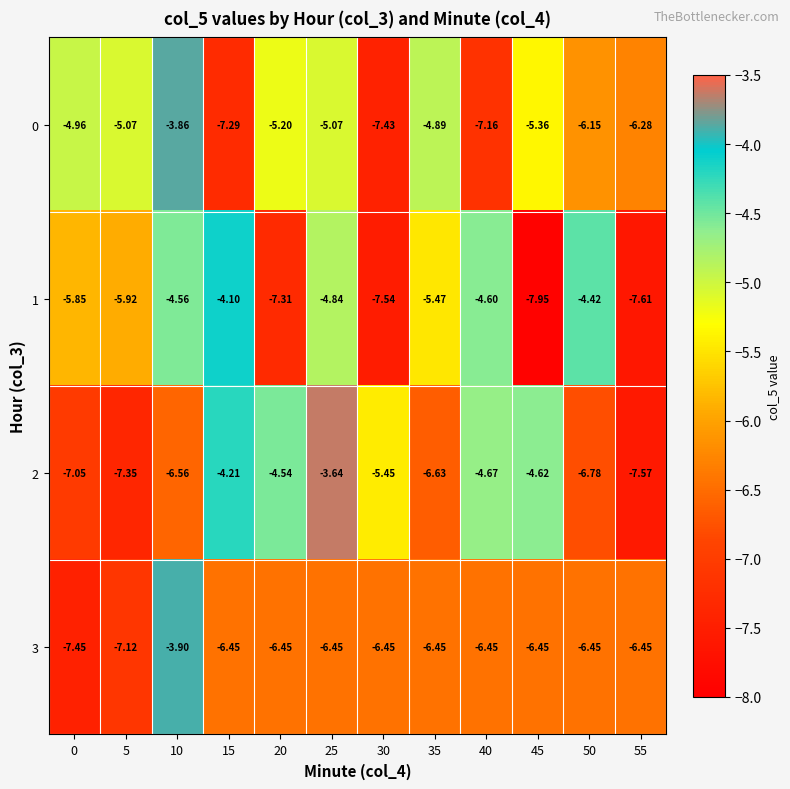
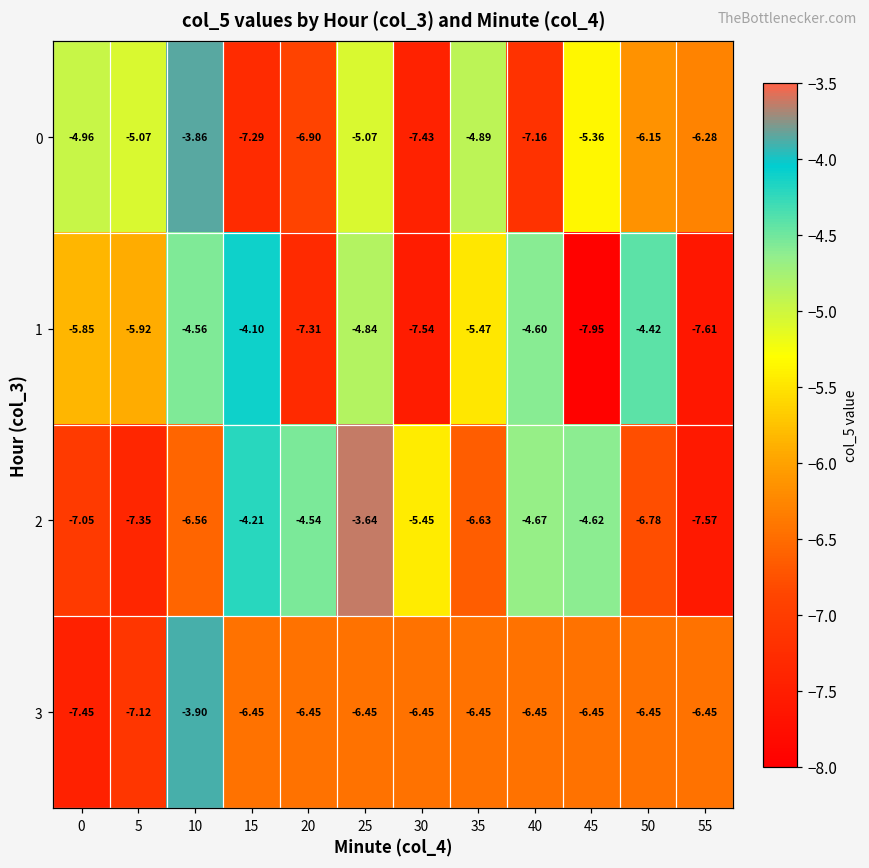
0, 20: -5.20 -> -6.90
